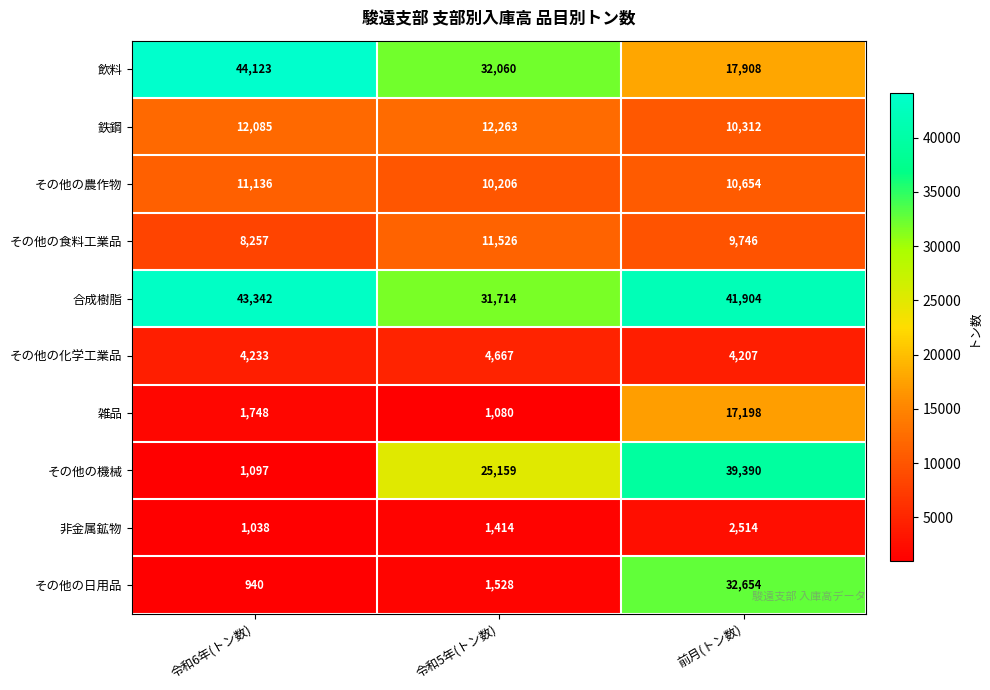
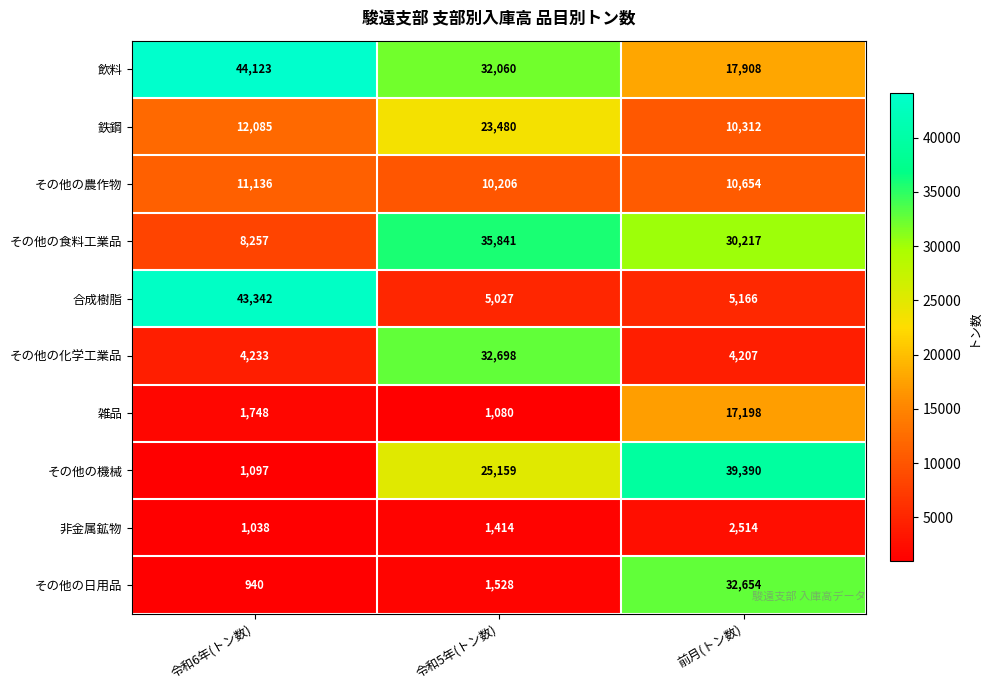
鉄鋼, 令和5年(トン数): 12,263 -> 23,480
その他の食料工業品, 令和5年(トン数): 11,526 -> 35,841
その他の食料工業品, 前月(トン数): 9,746 -> 30,217
合成樹脂, 令和5年(トン数): 31,714 -> 5,027
合成樹脂, 前月(トン数): 41,904 -> 5,166
その他の化学工業品, 令和5年(トン数): 4,667 -> 32,698
